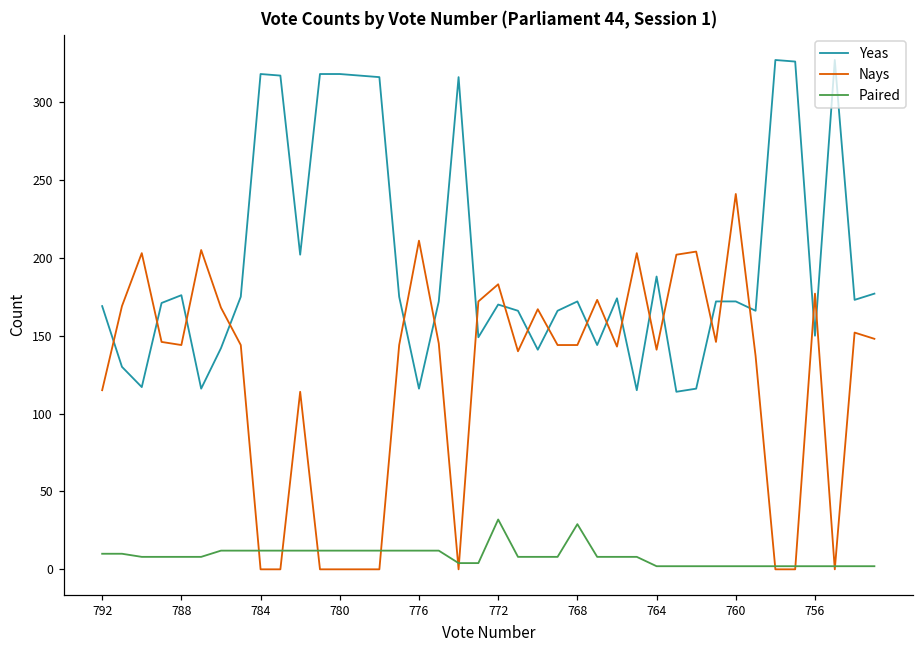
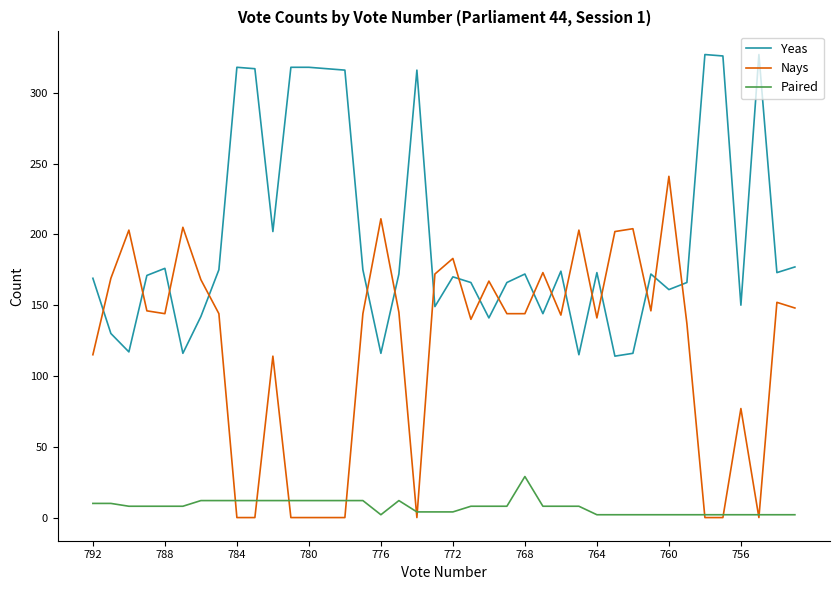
Paired, 776: 12 -> 2
Paired, 772: 32 -> 4
Yeas, 764: 188 -> 173
Yeas, 760: 172 -> 161
Nays, 756: 177 -> 77
